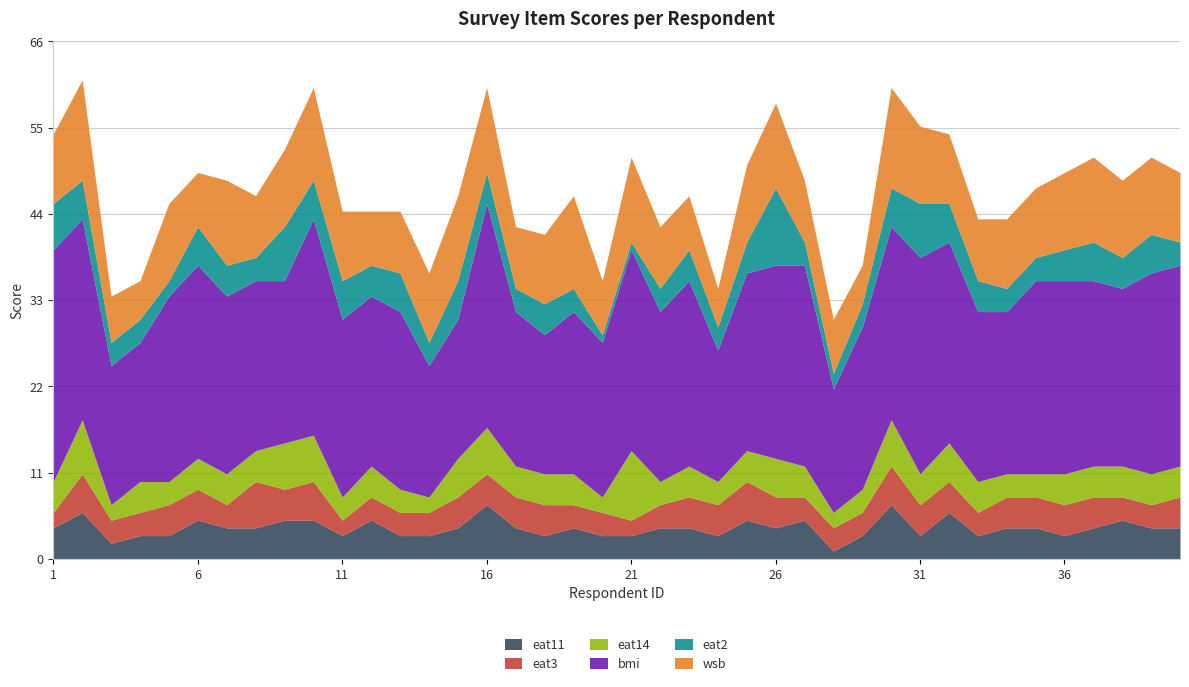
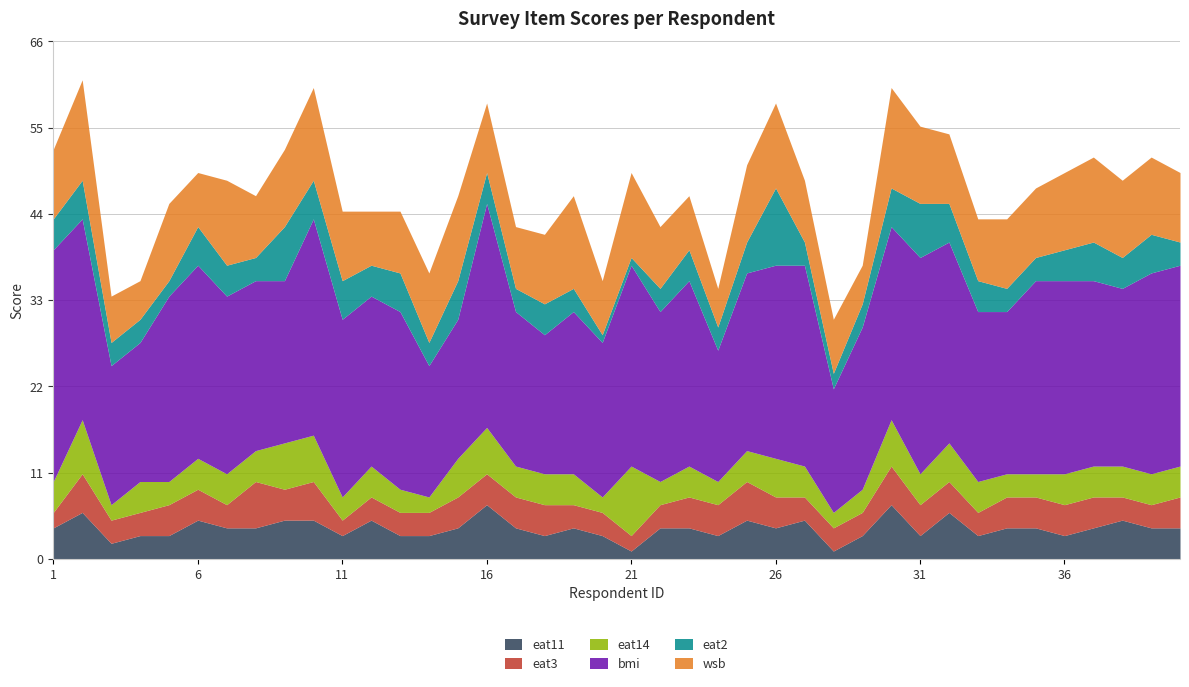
eat2, 1: 6 -> 4
wsb, 16: 11 -> 9
eat11, 21: 3 -> 1
